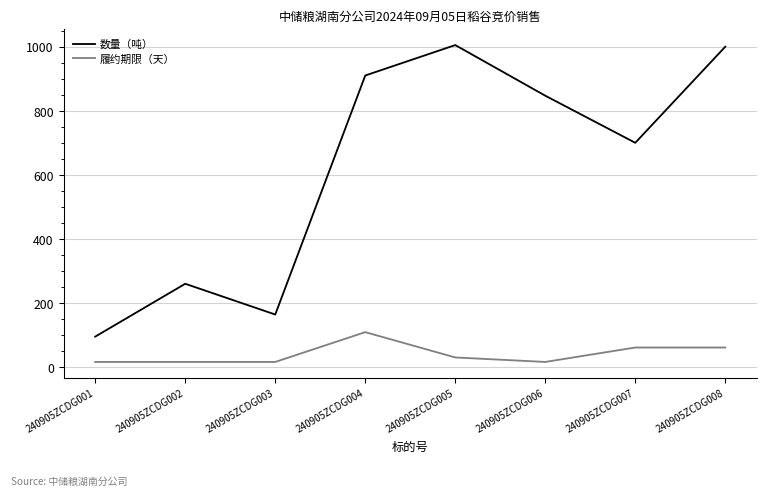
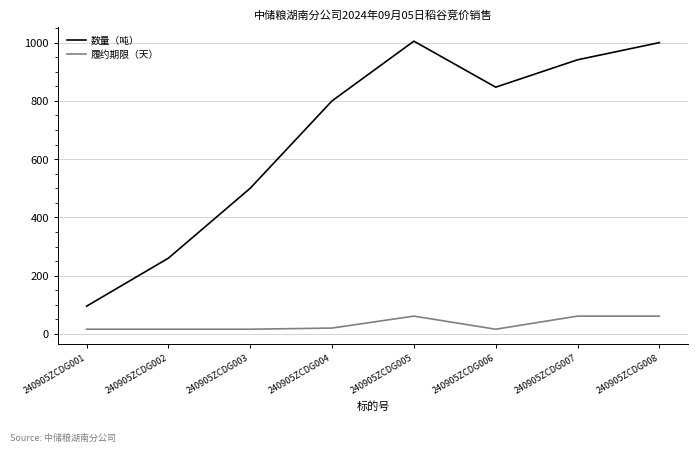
数量（吨）, 240905ZCDG003: 160 -> 500
数量（吨）, 240905ZCDG004: 910 -> 800
履约期限（天）, 240905ZCDG004: 110 -> 20
履约期限（天）, 240905ZCDG005: 30 -> 60
数量（吨）, 240905ZCDG007: 700 -> 940
